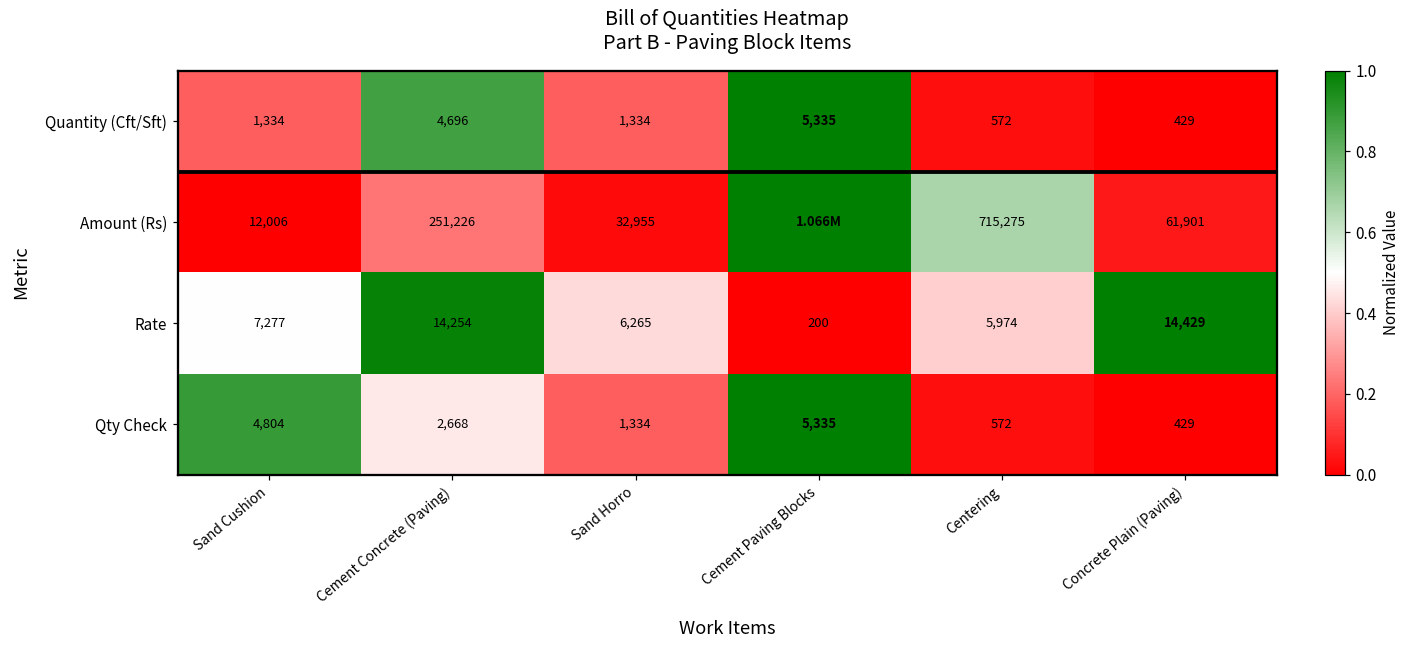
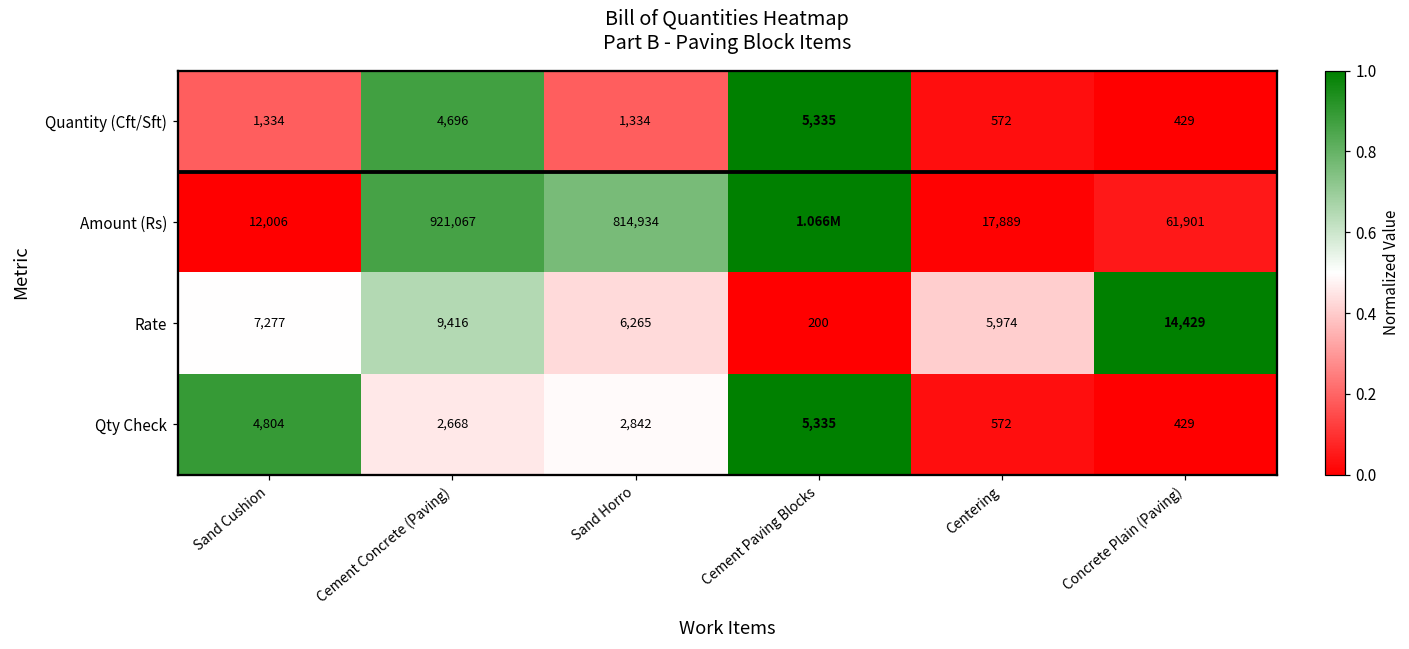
Amount (Rs), Cement Concrete (Paving): 251,226 -> 921,067
Amount (Rs), Sand Horro: 32,955 -> 814,934
Amount (Rs), Centering: 715,275 -> 17,889
Rate, Cement Concrete (Paving): 14,254 -> 9,416
Qty Check, Sand Horro: 1,334 -> 2,842
